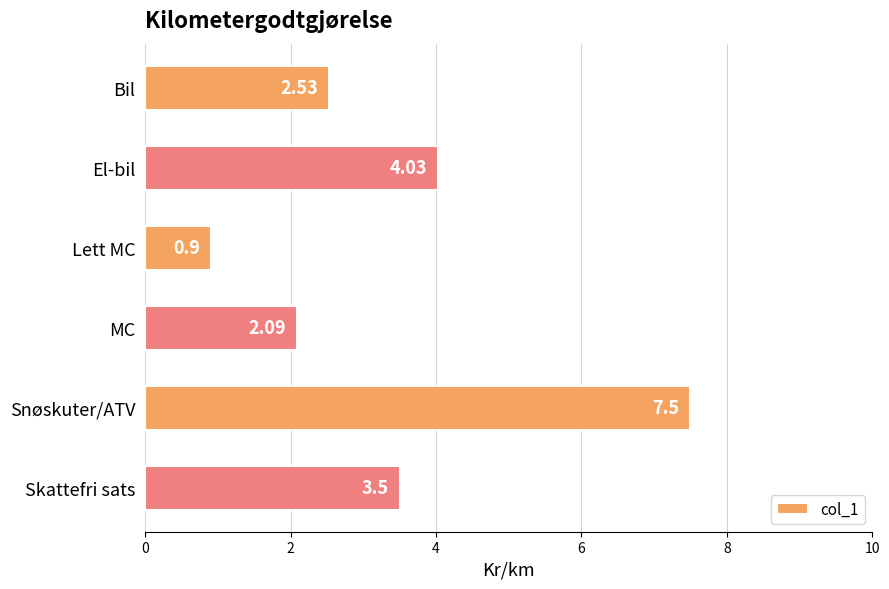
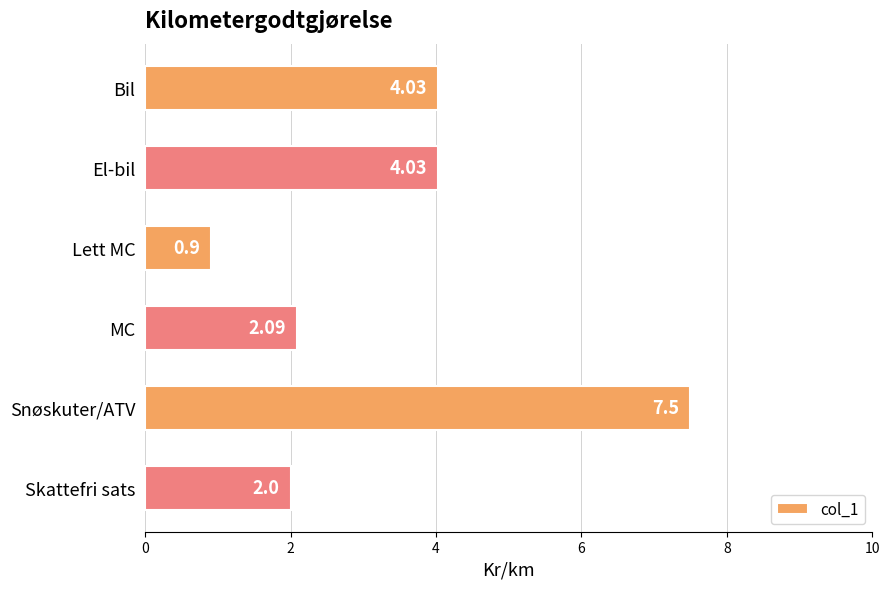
Bil: 2.53 -> 4.03
Skattefri sats: 3.5 -> 2.0
